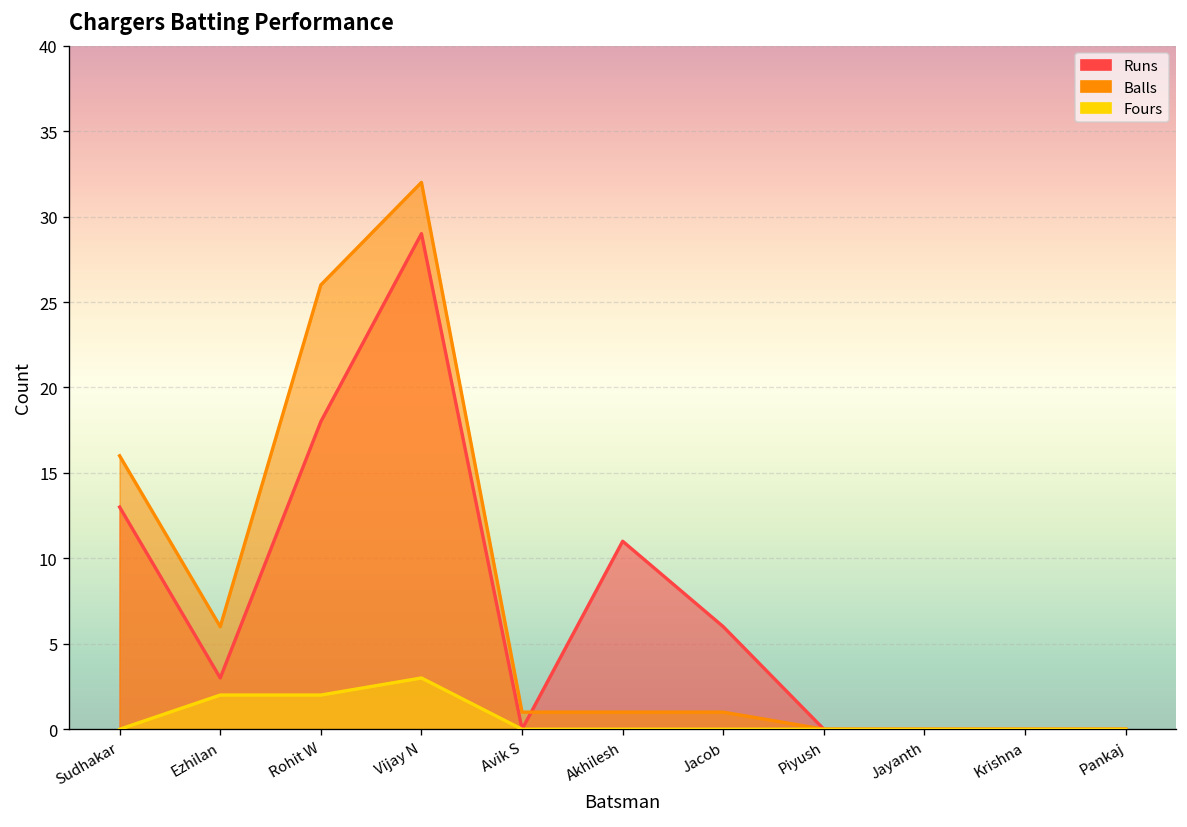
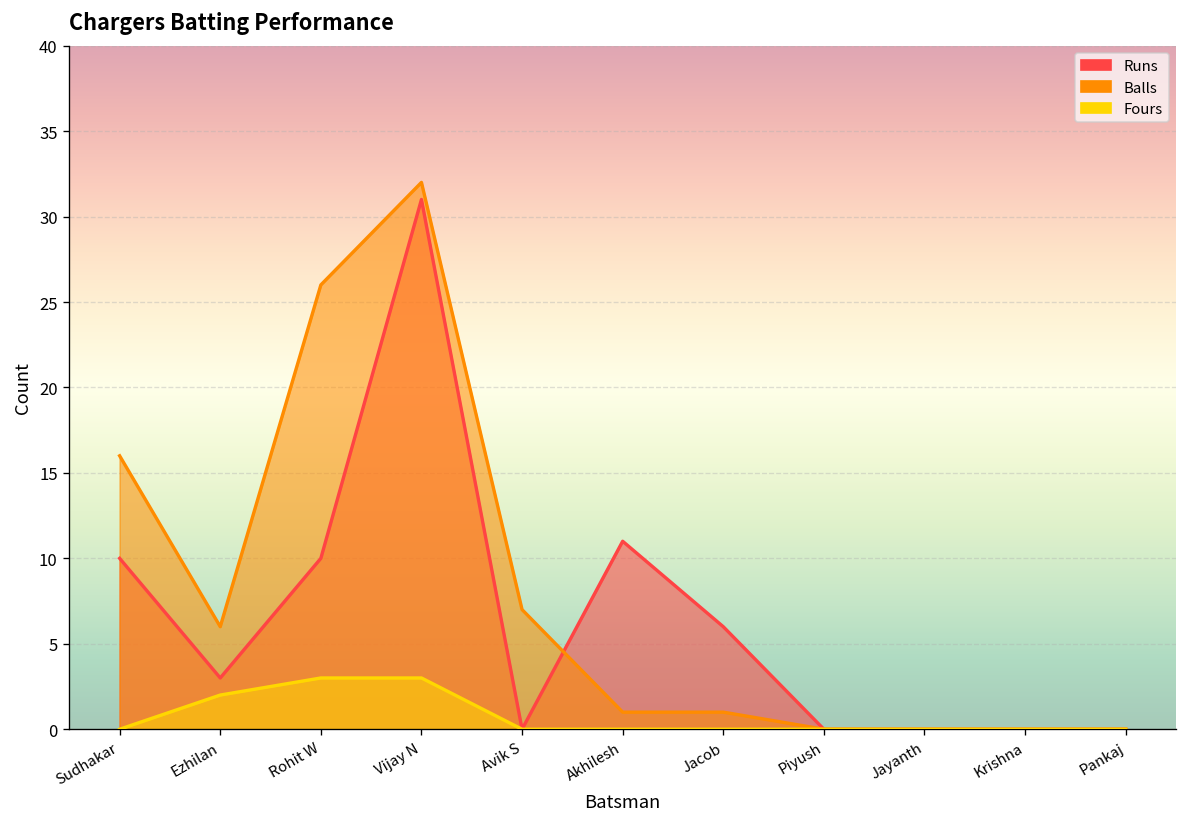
Runs, Sudhakar: 13 -> 10
Runs, Rohit W: 18 -> 10
Fours, Rohit W: 2 -> 3
Runs, Vijay N: 29 -> 31
Balls, Avik S: 1 -> 7
